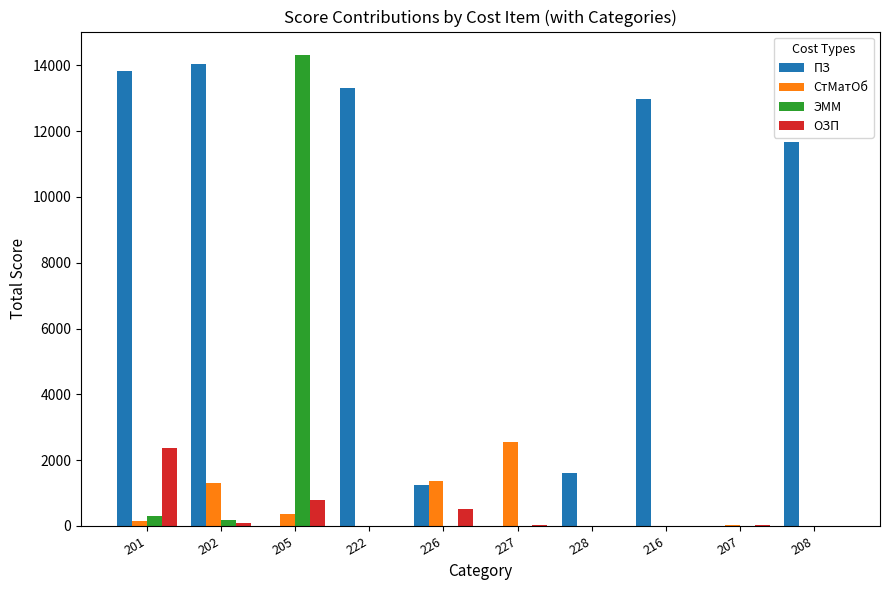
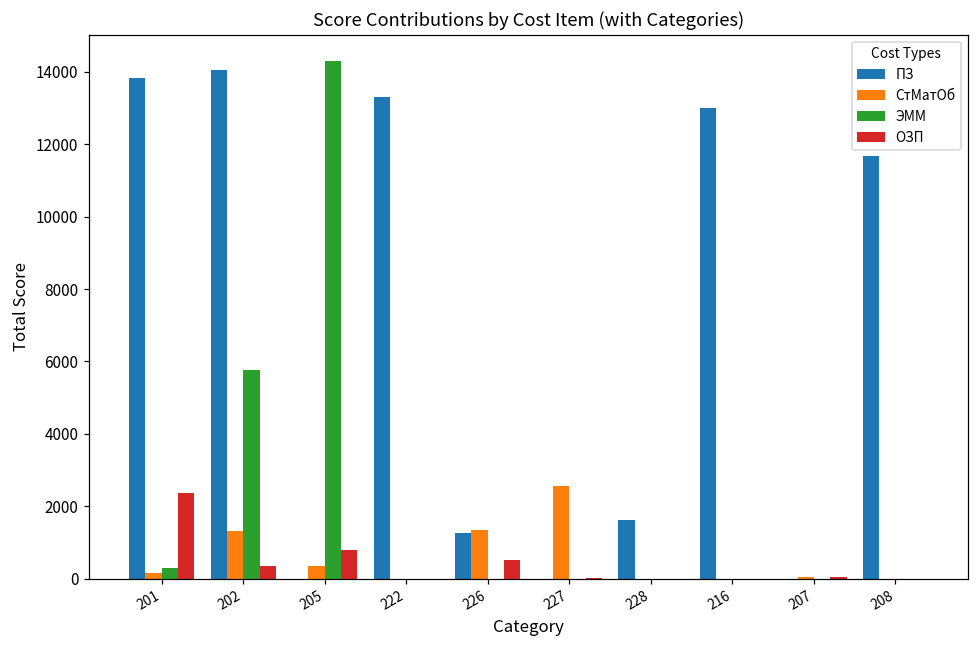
ЭММ, 202: 200 -> 5800
ОЗП, 202: 100 -> 300
